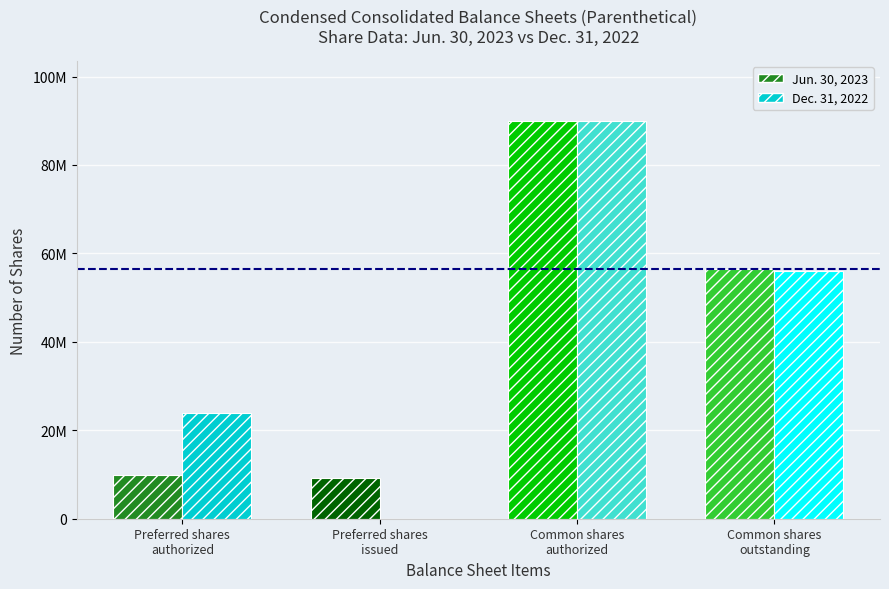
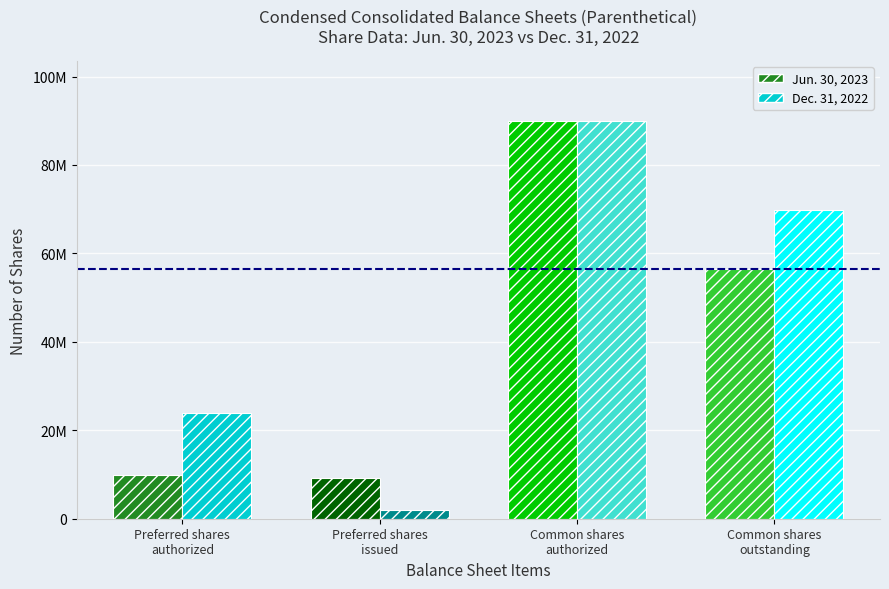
Dec. 31, 2022, Preferred shares issued: 0 -> 2000000
Dec. 31, 2022, Common shares outstanding: 56000000 -> 70000000
